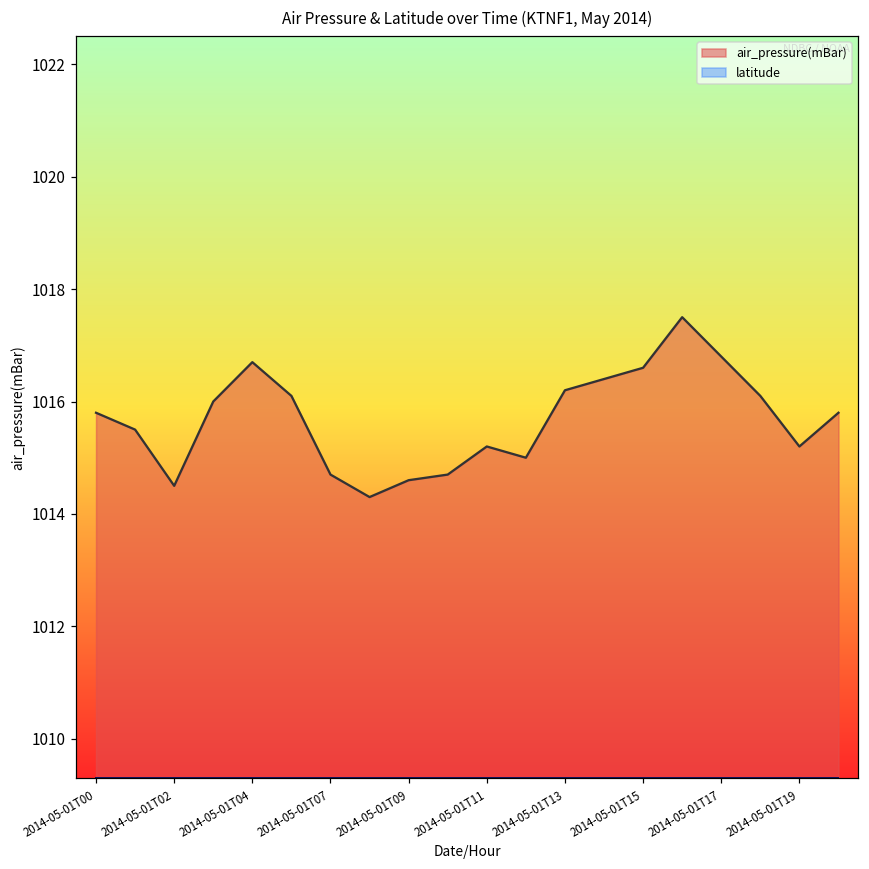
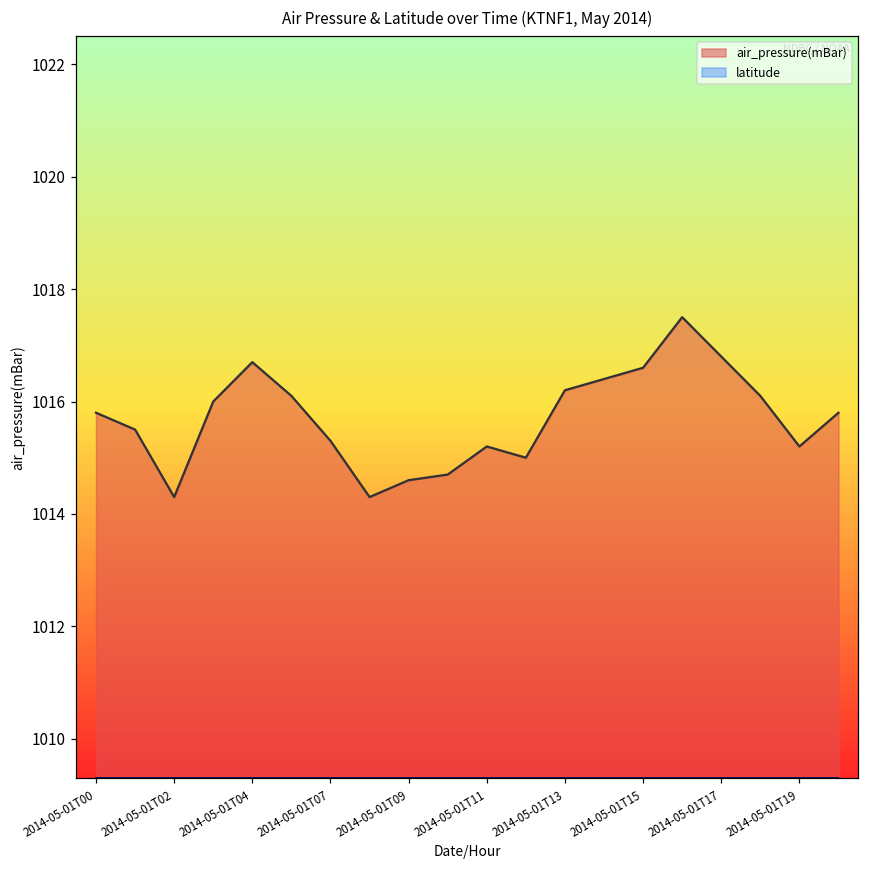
air_pressure(mBar), 2014-05-01T02: 1014.5 -> 1014.3
air_pressure(mBar), 2014-05-01T07: 1014.7 -> 1015.3
